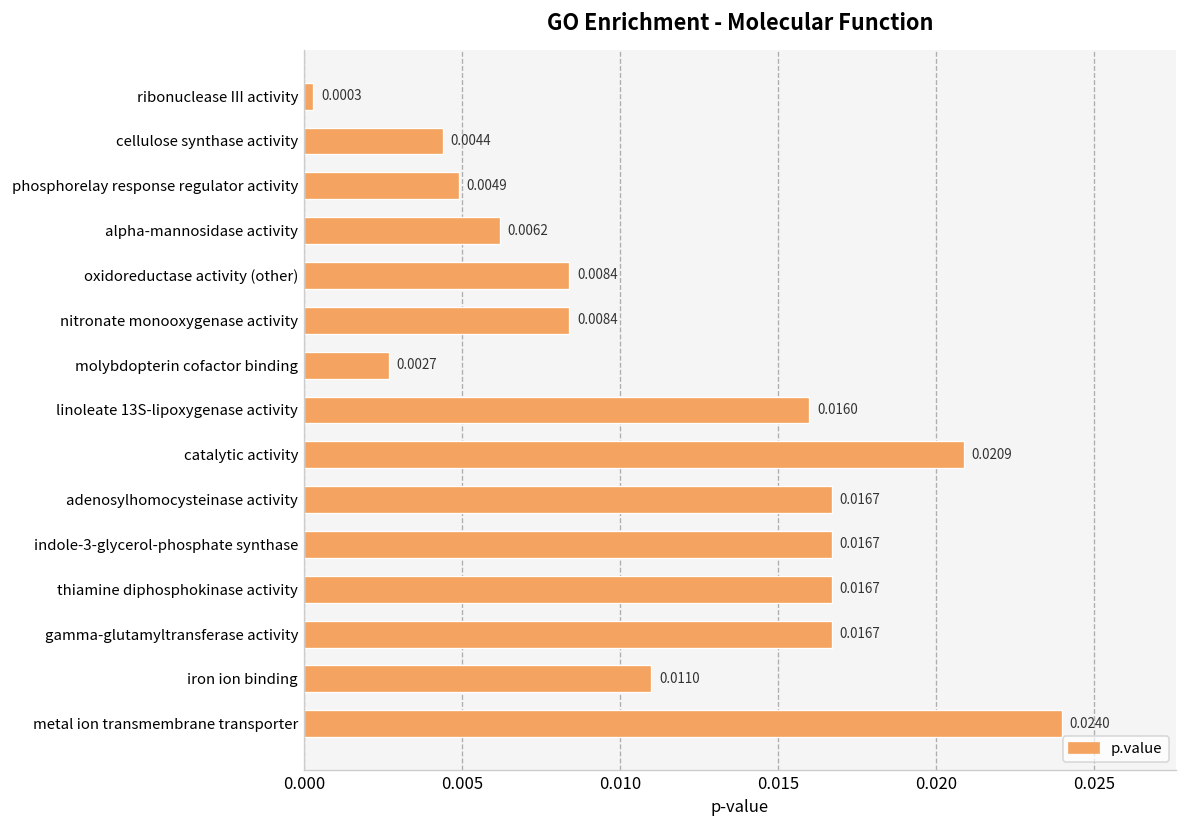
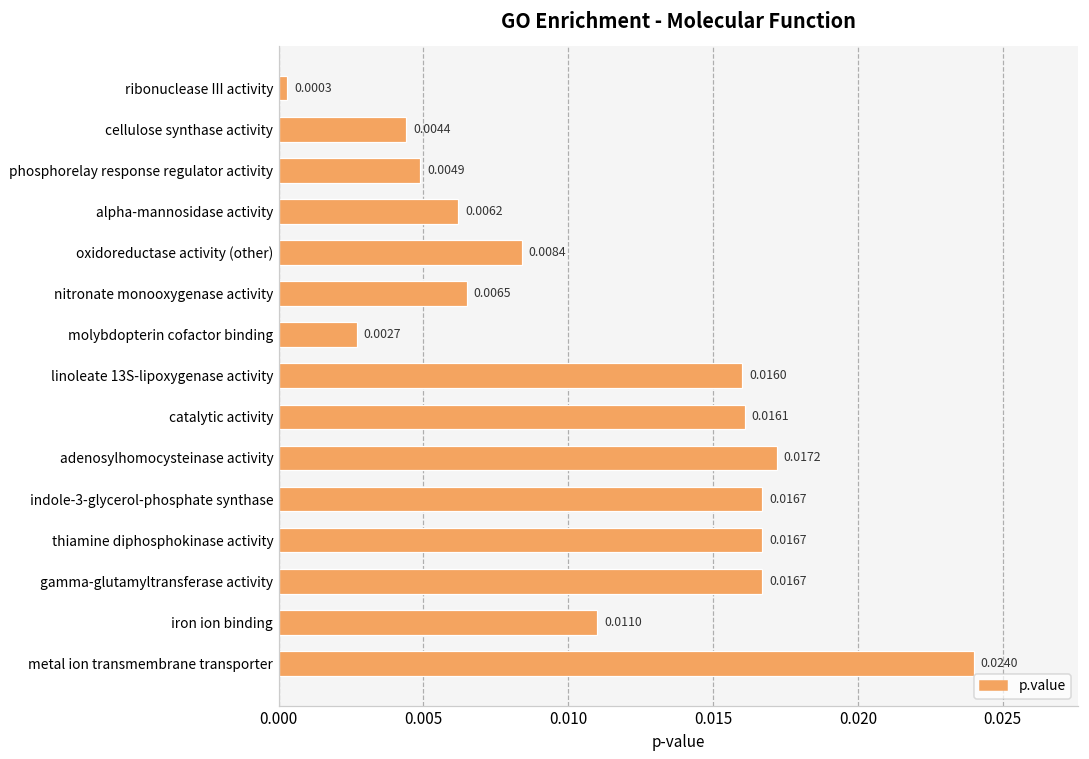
nitronate monooxygenase activity: 0.0084 -> 0.0065
catalytic activity: 0.0209 -> 0.0161
adenosylhomocysteinase activity: 0.0167 -> 0.0172
